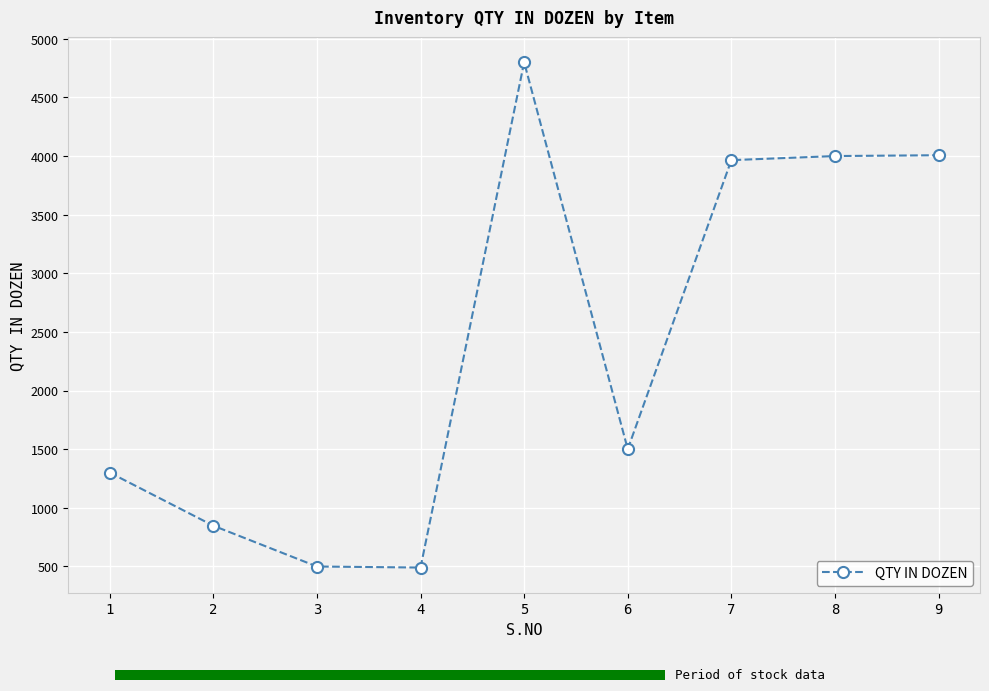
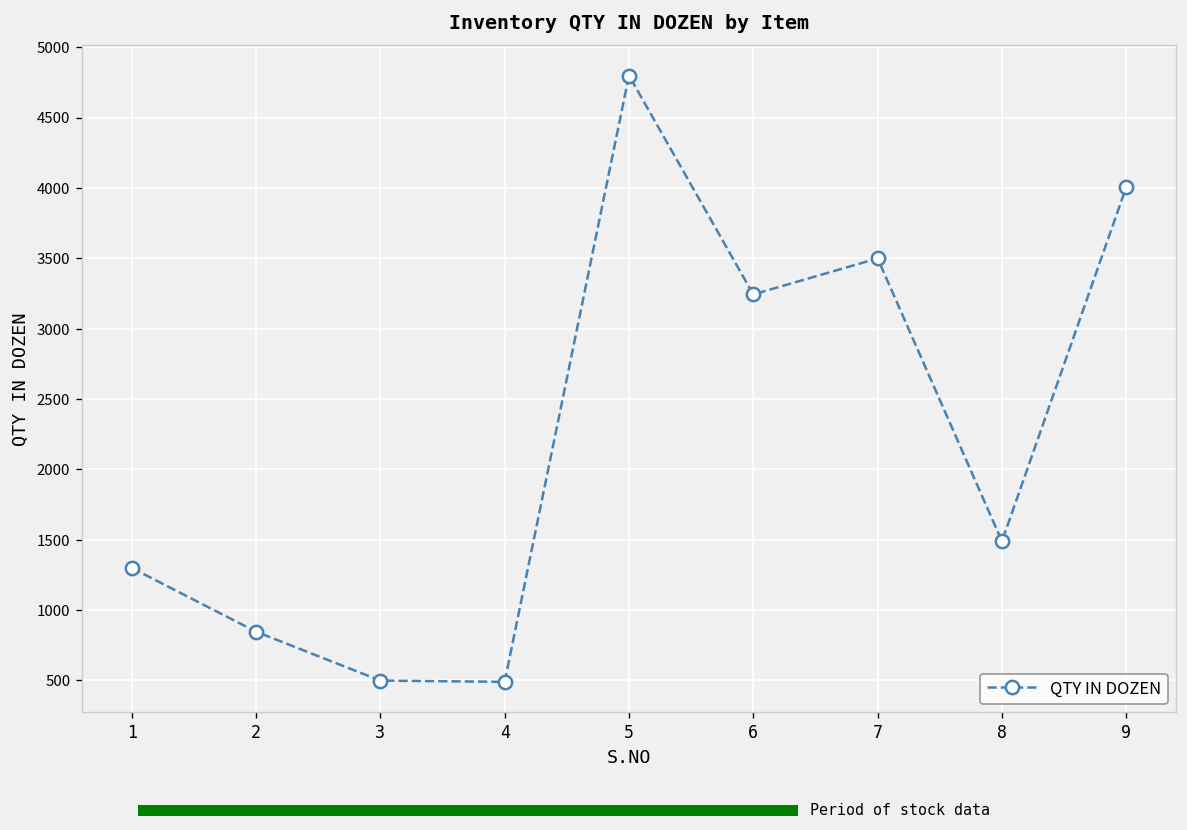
Inventory QTY IN DOZEN by Item, 6: 1500 -> 3240
Inventory QTY IN DOZEN by Item, 7: 3970 -> 3500
Inventory QTY IN DOZEN by Item, 8: 4000 -> 1490
